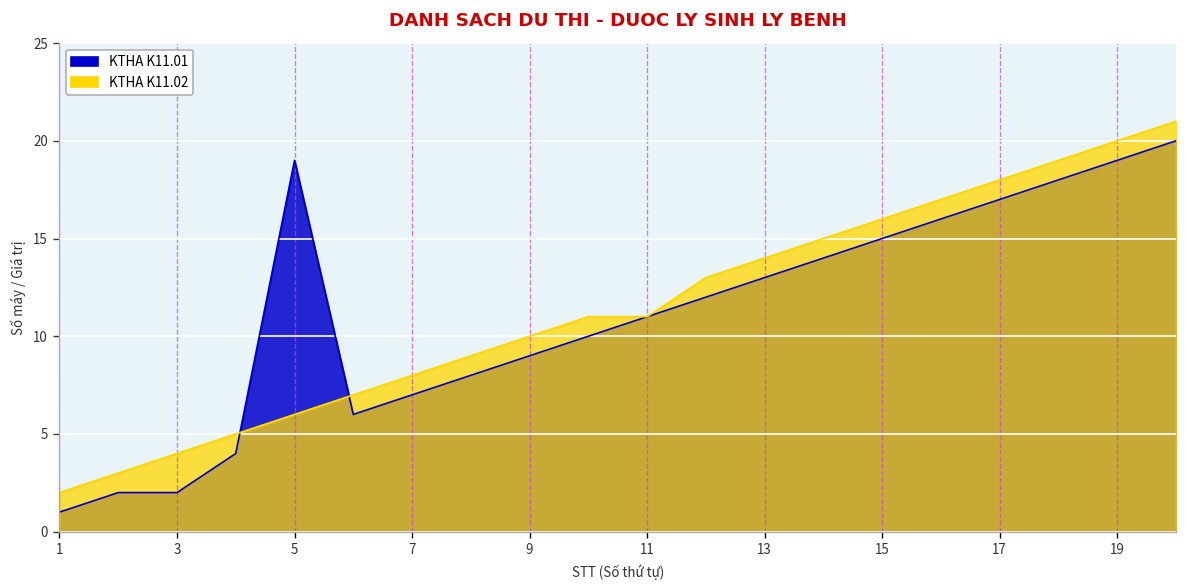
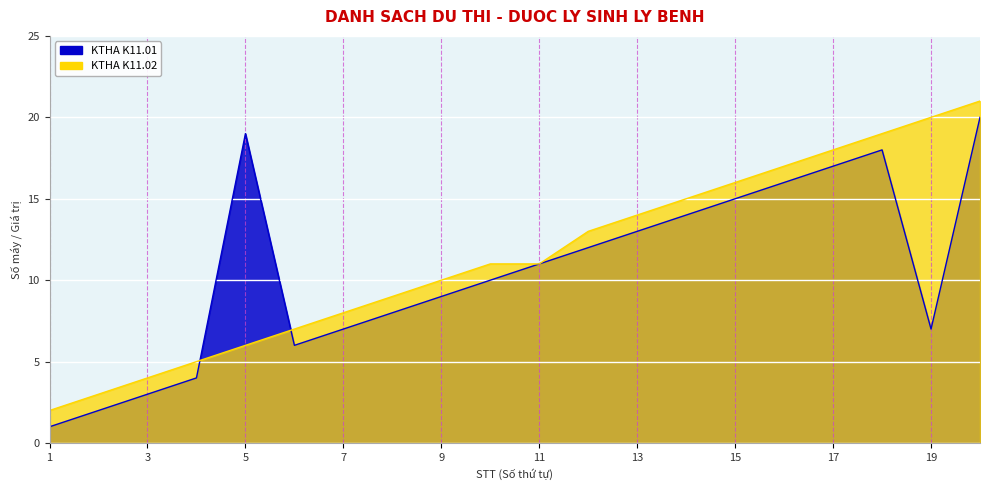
KTHA K11.01, 3: 2 -> 3
KTHA K11.01, 19: 19 -> 7
